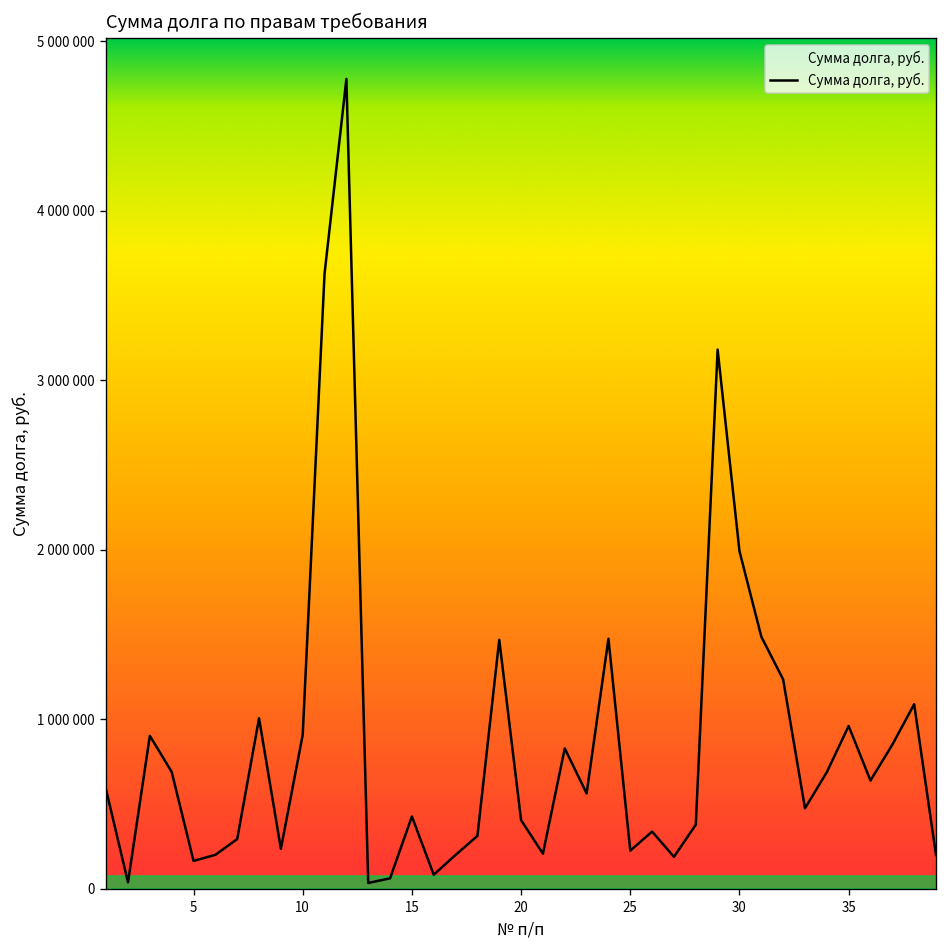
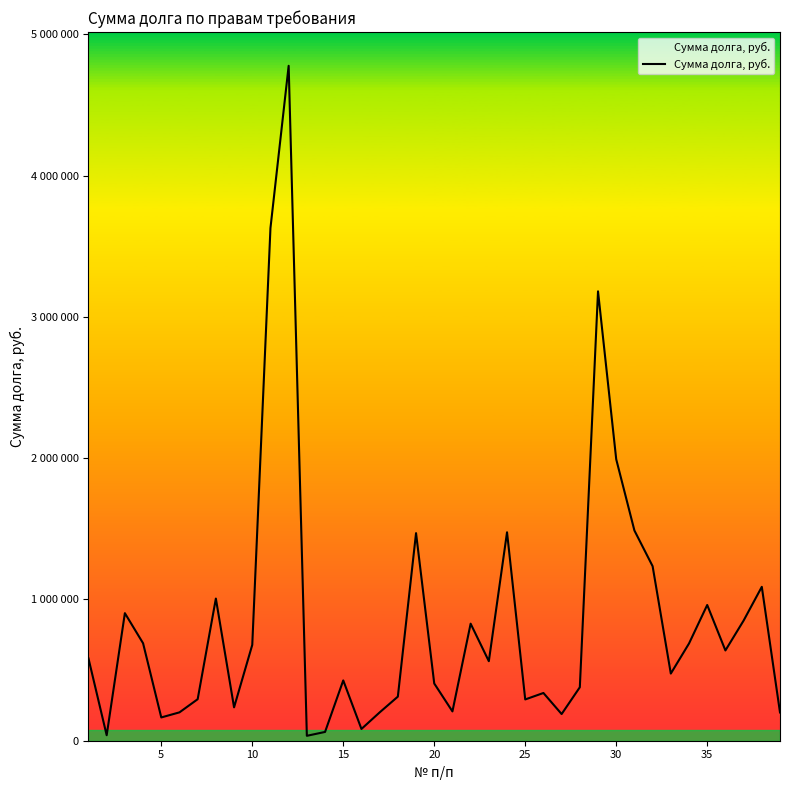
10: 910000 -> 680000
25: 230000 -> 290000
